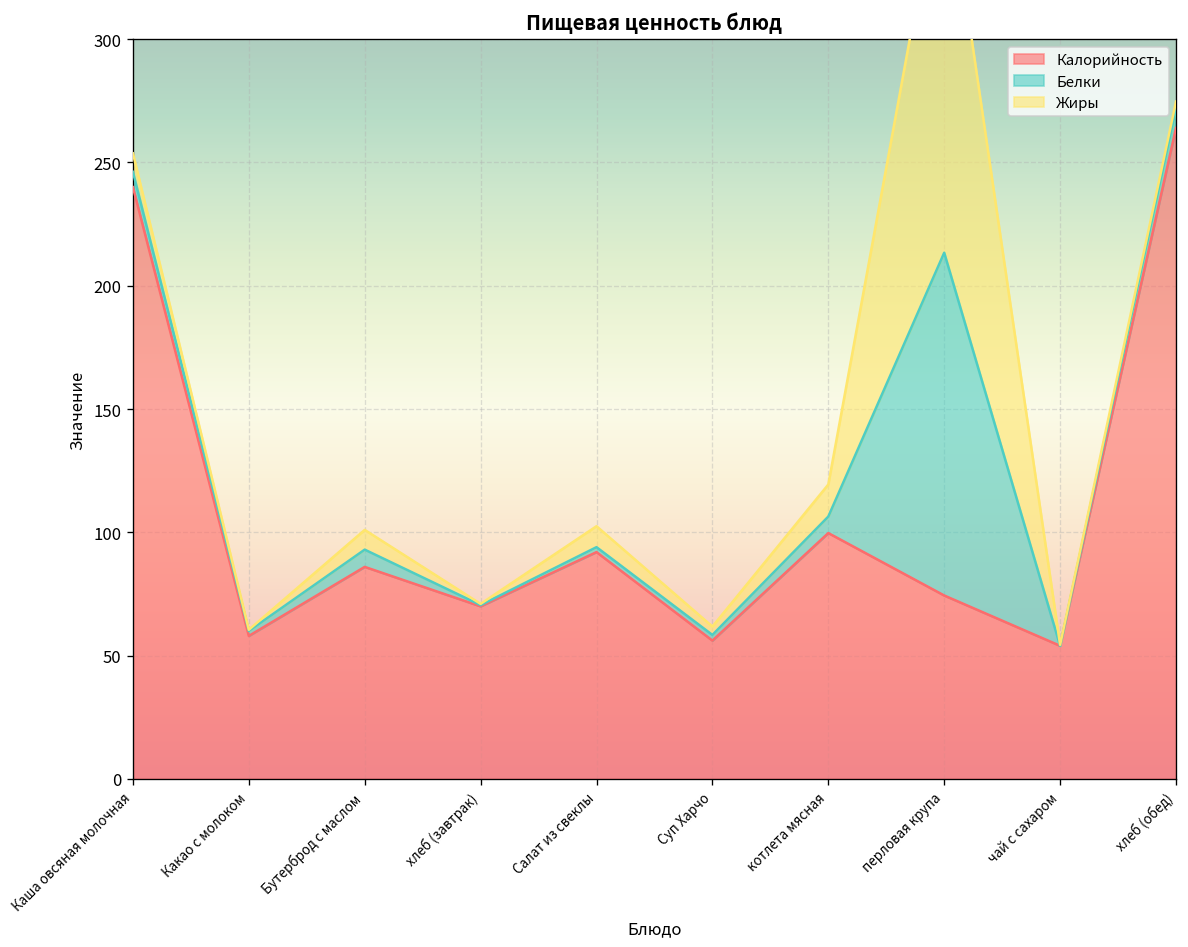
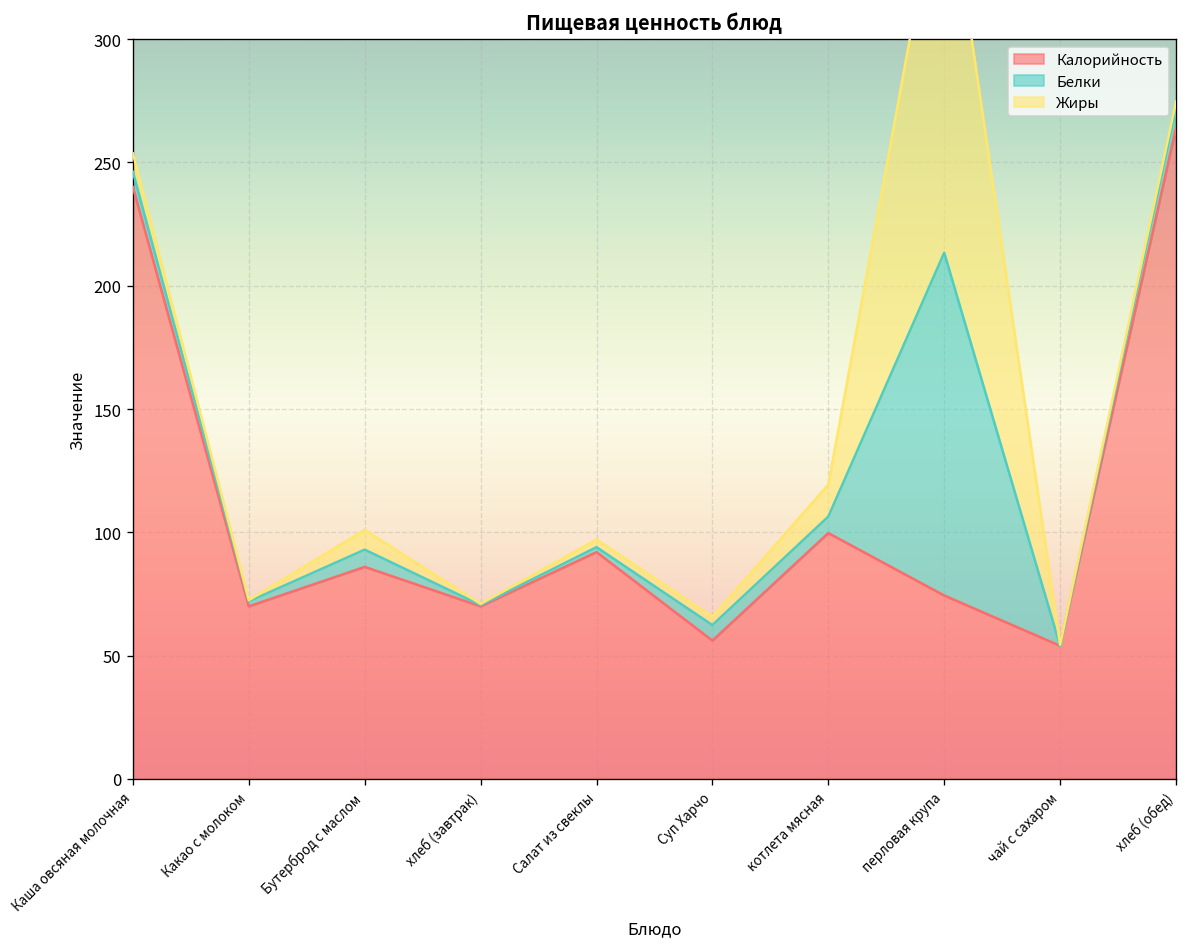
Калорийность, Какао с молоком: 58 -> 70
Жиры, Салат из свеклы: 9 -> 3
Белки, Суп Харчо: 2 -> 6
